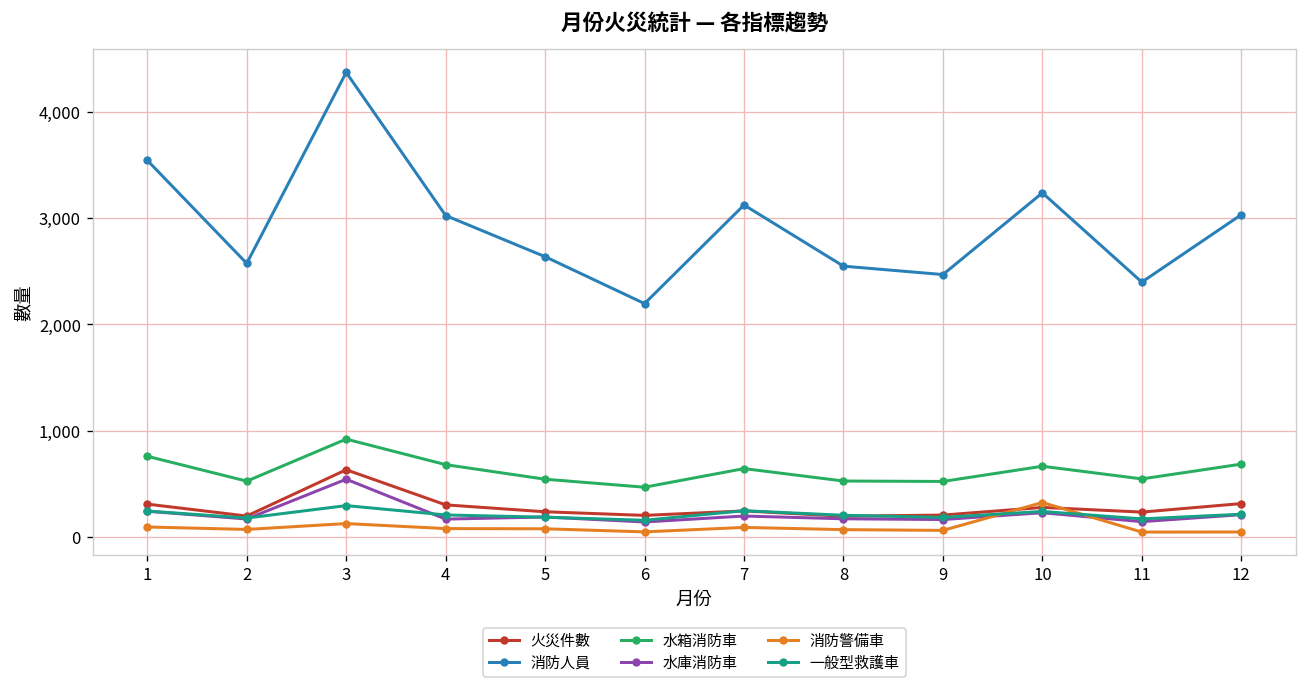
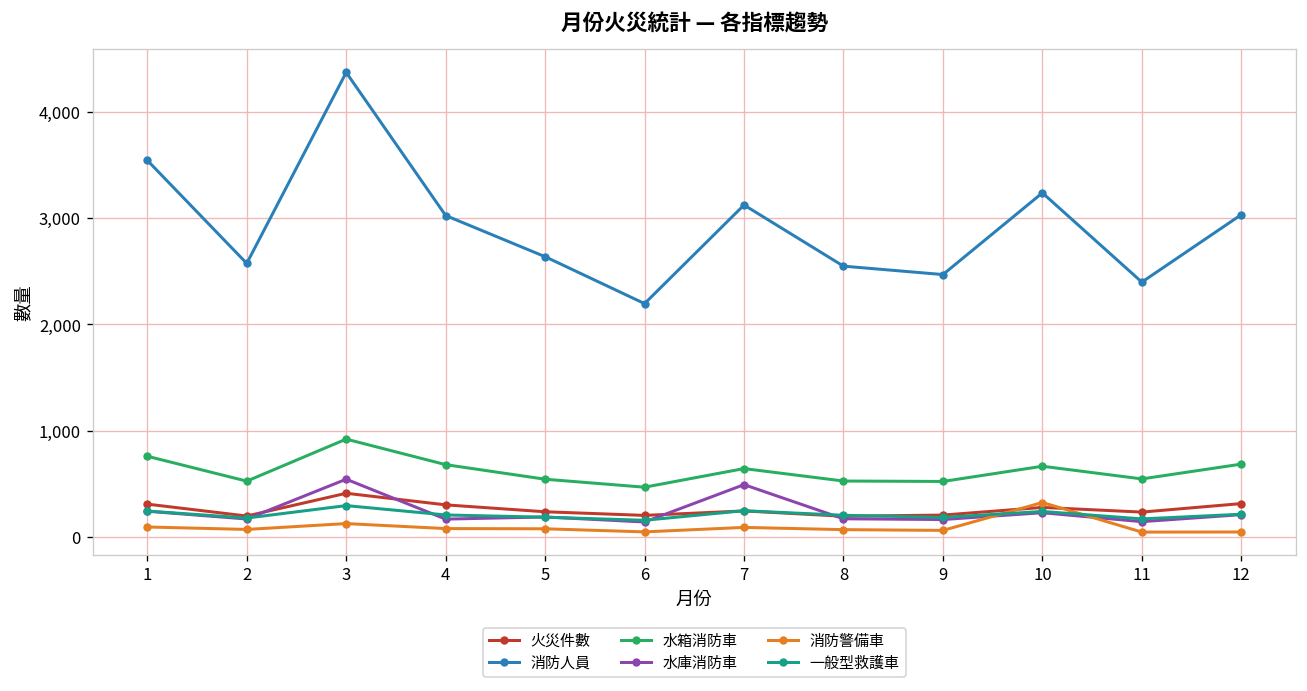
火災件數, 3: 600 -> 400
水庫消防車, 7: 200 -> 500
